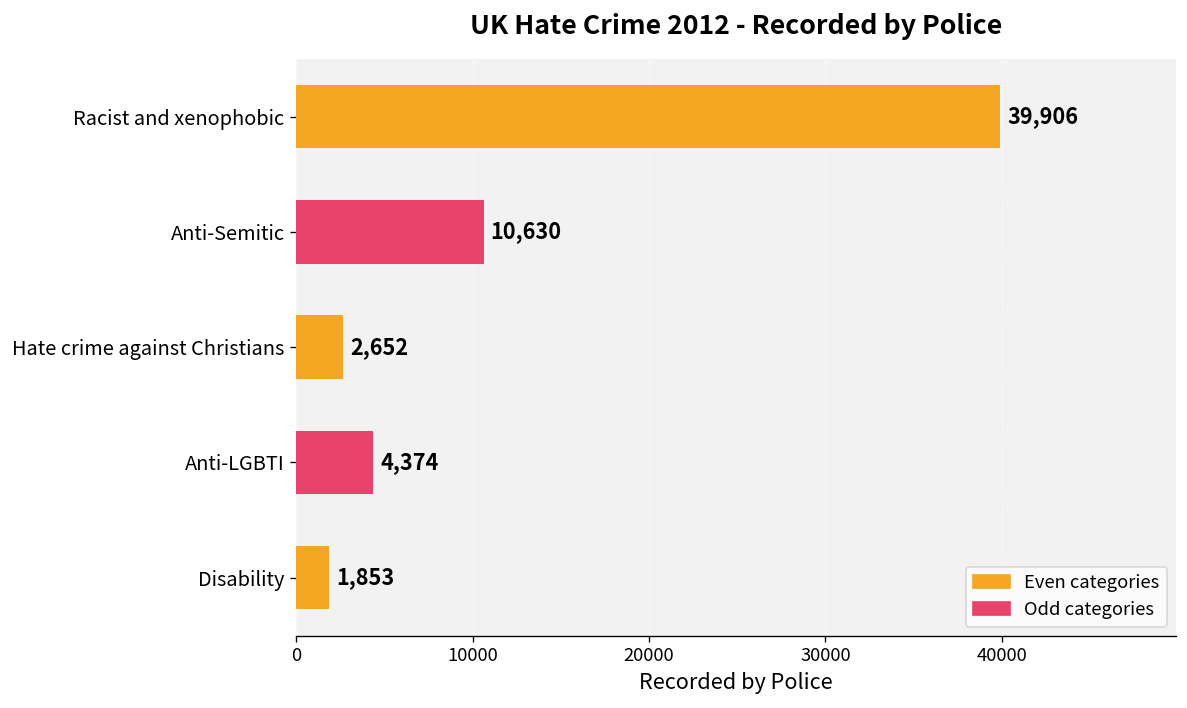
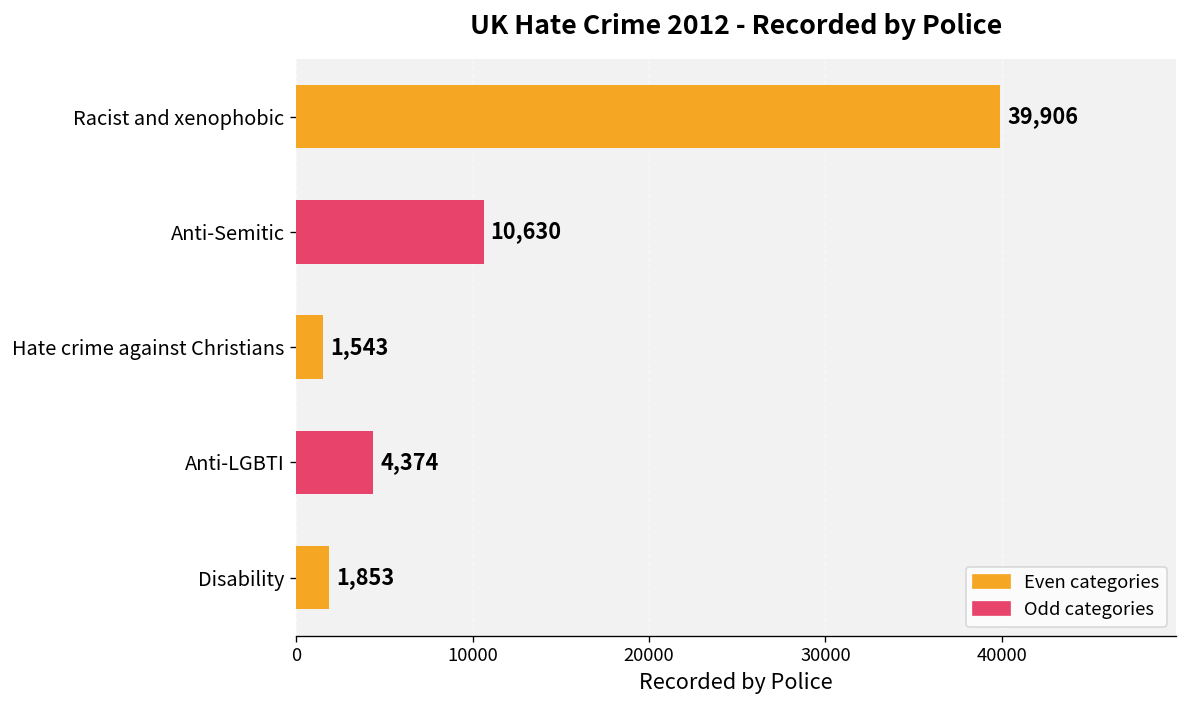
Hate crime against Christians: 2,652 -> 1,543
